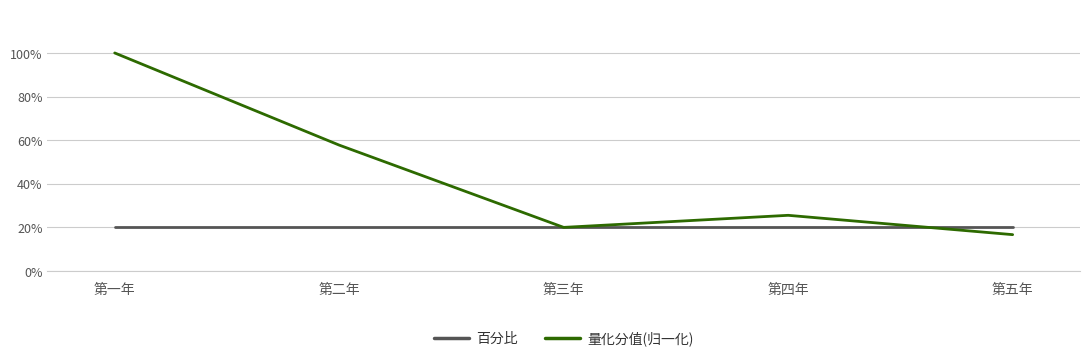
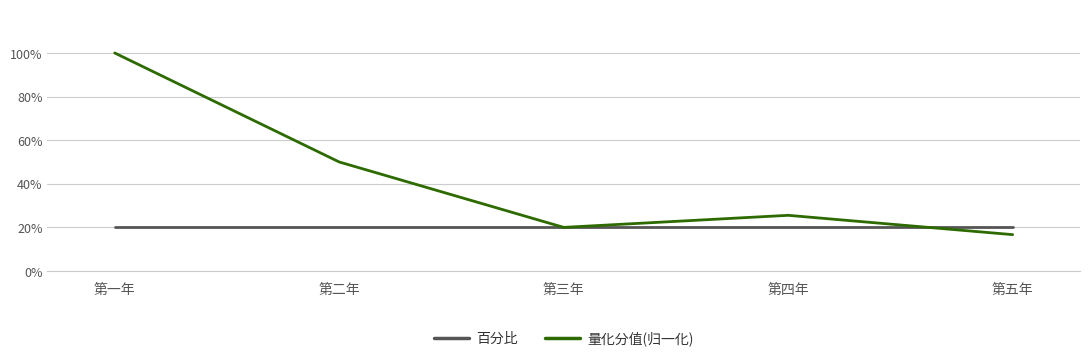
量化分值(归一化), 第二年: 58% -> 50%
